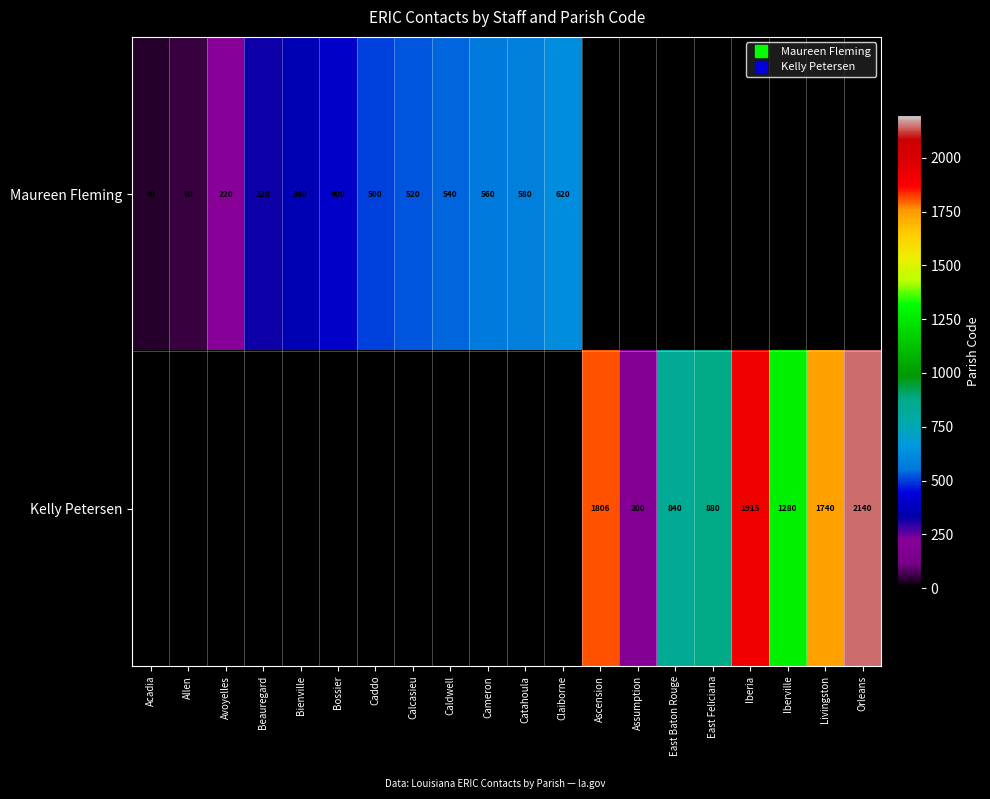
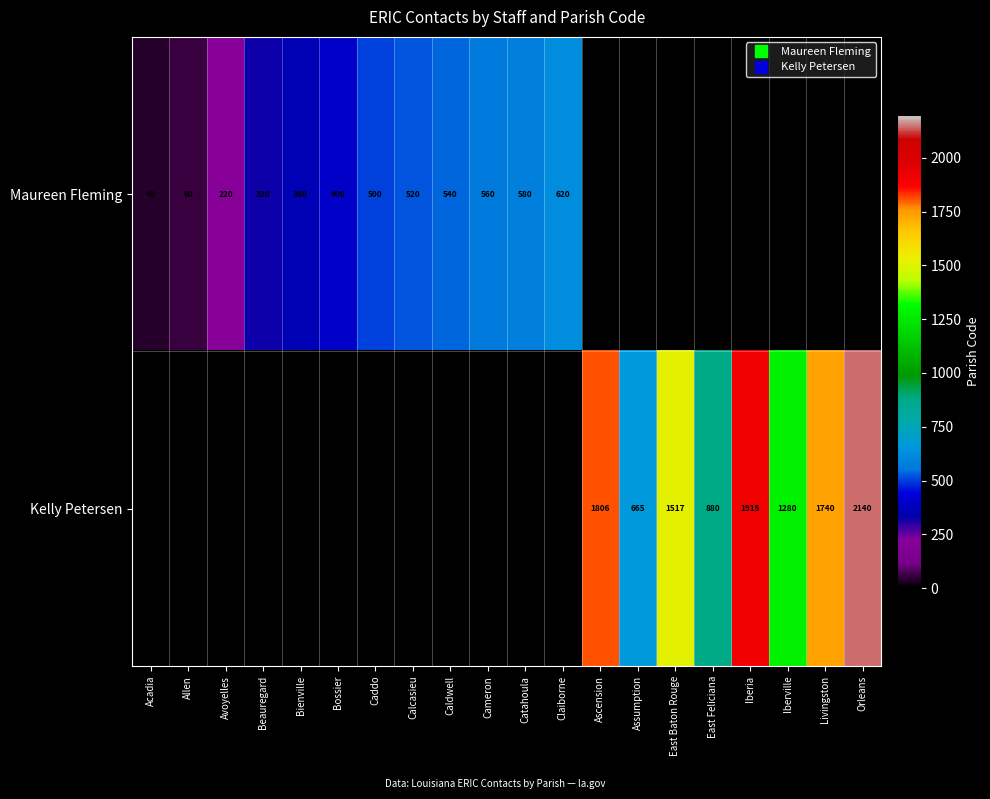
Kelly Petersen, Assumption: 200 -> 665
Kelly Petersen, East Baton Rouge: 840 -> 1517
